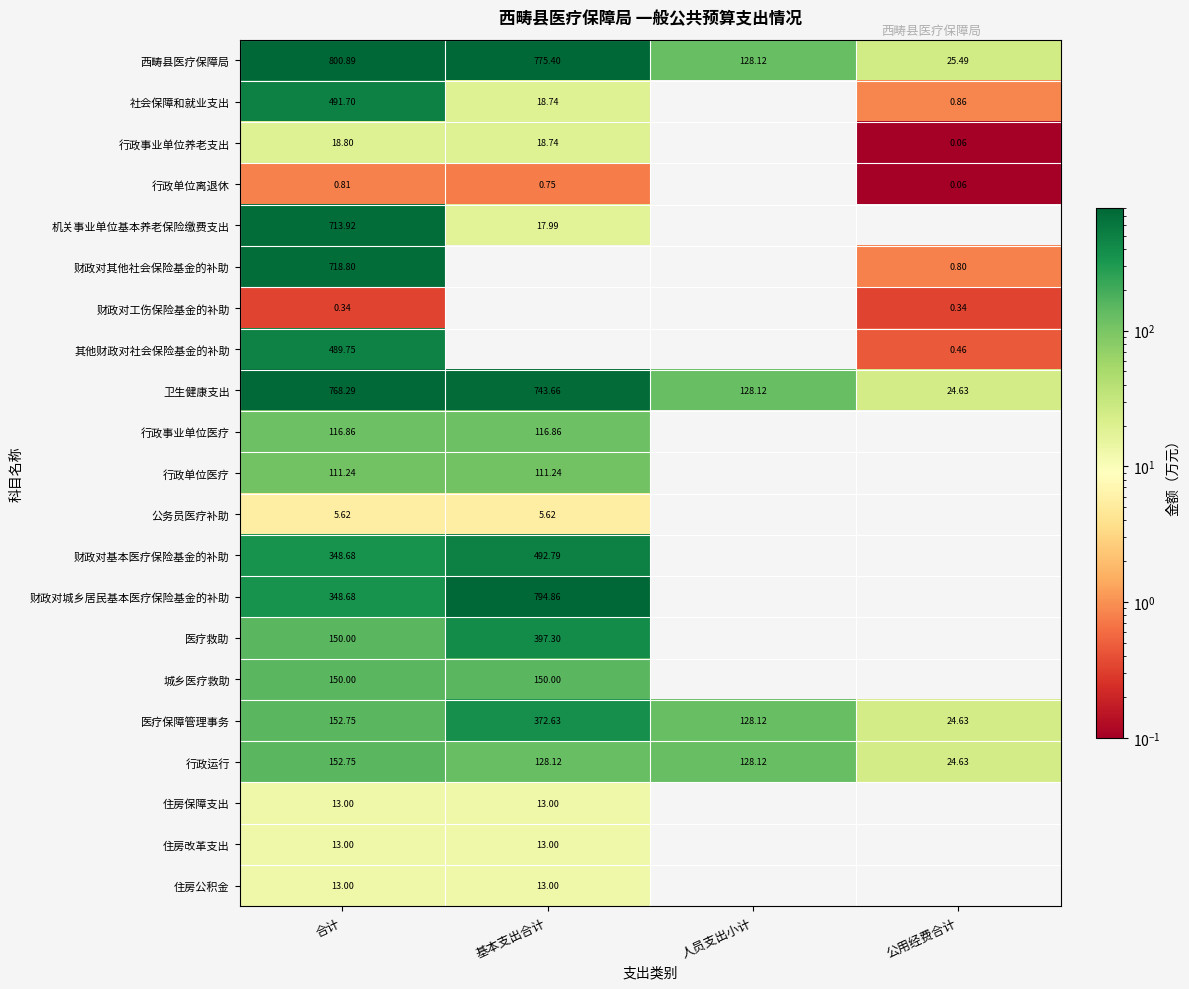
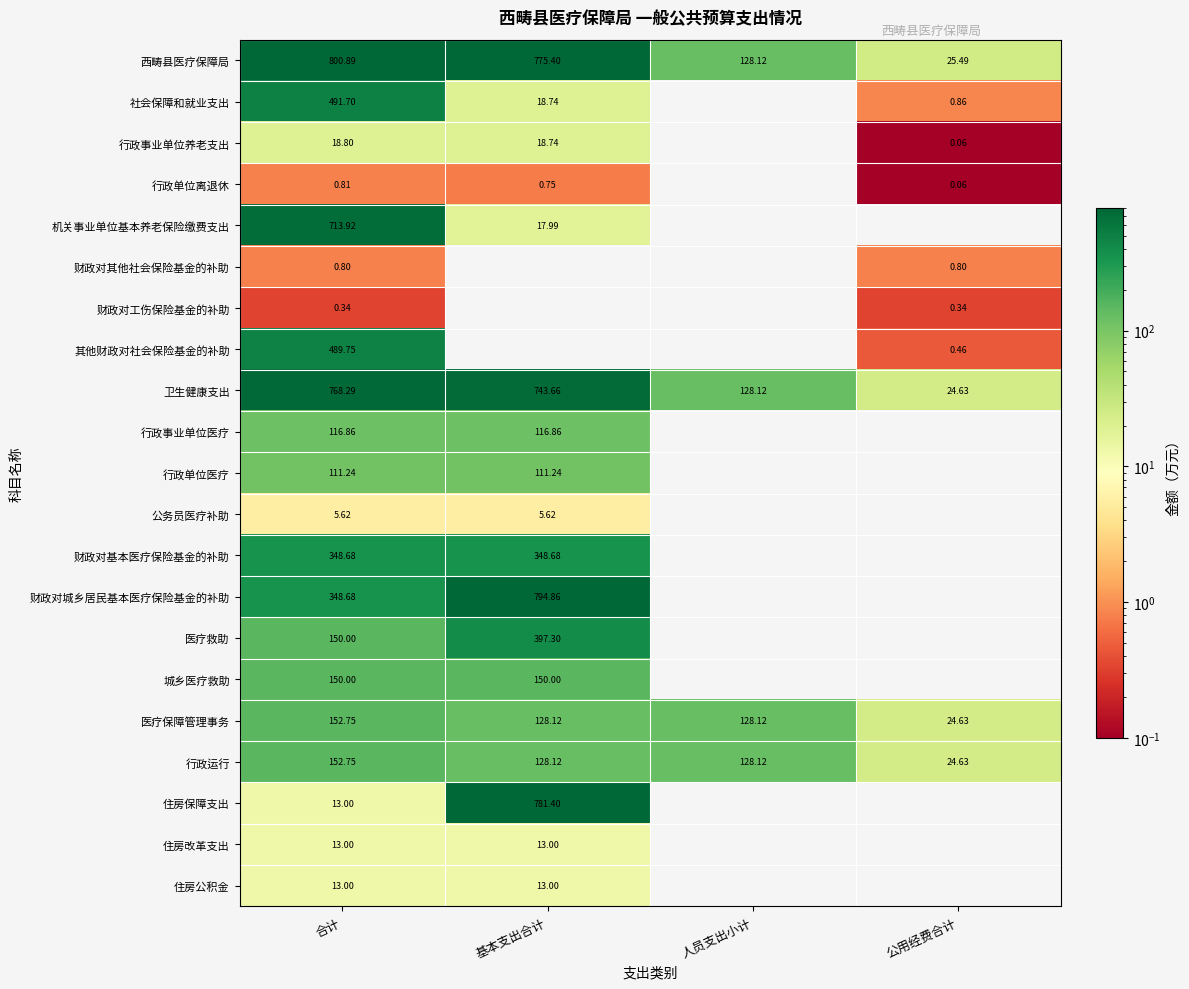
财政对其他社会保险基金的补助, 合计: 718.80 -> 0.80
财政对基本医疗保险基金的补助, 基本支出合计: 492.79 -> 348.68
医疗保障管理事务, 基本支出合计: 372.63 -> 128.12
住房保障支出, 基本支出合计: 13.00 -> 781.40
